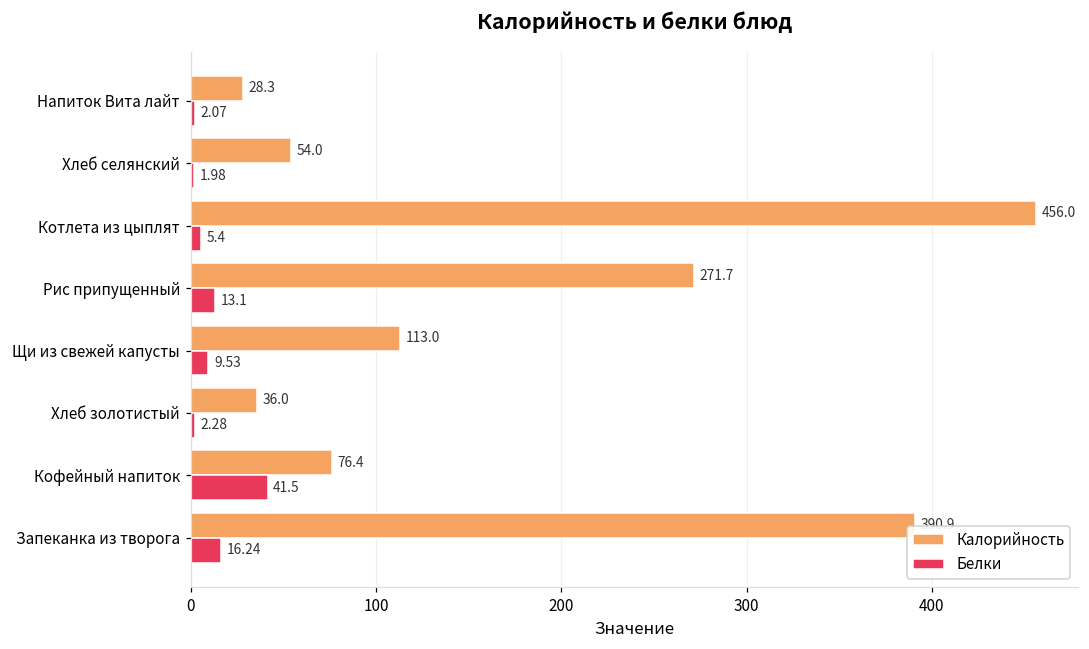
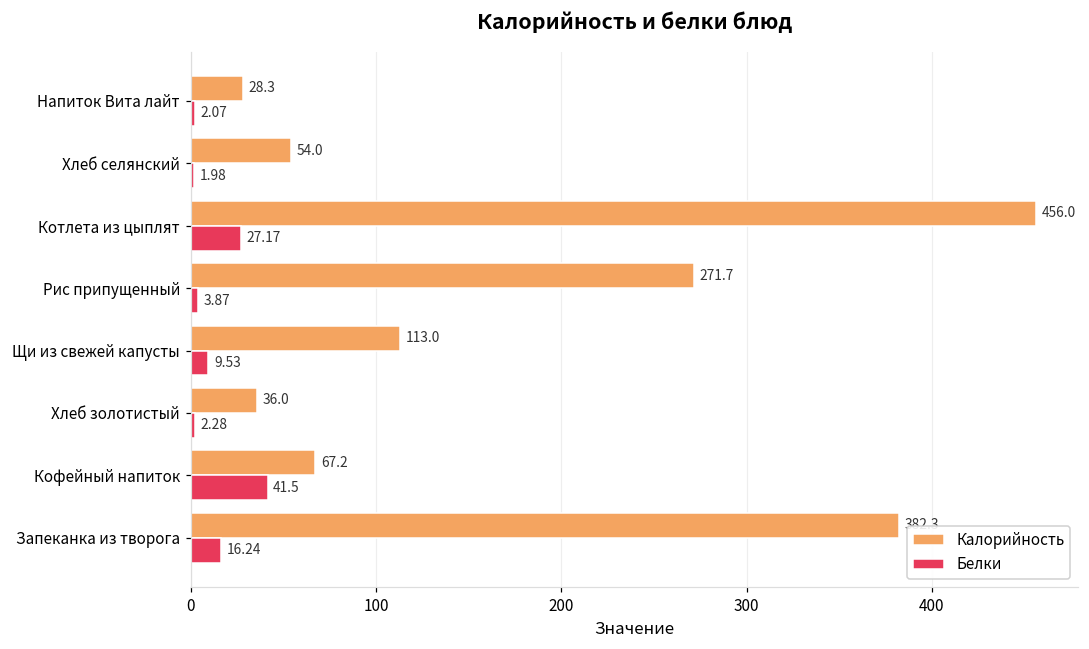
Белки, Котлета из цыплят: 5.4 -> 27.17
Белки, Рис припущенный: 13.1 -> 3.87
Калорийность, Кофейный напиток: 76.4 -> 67.2
Калорийность, Запеканка из творога: 391 -> 382
